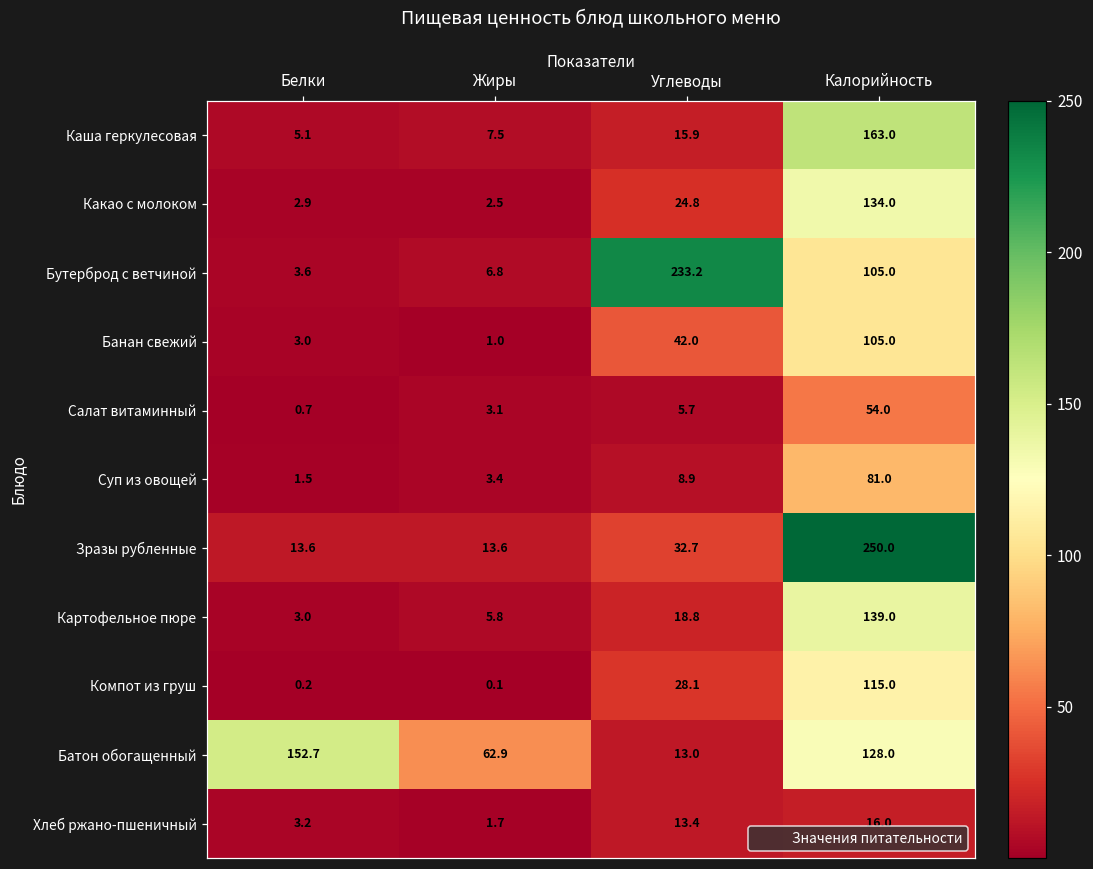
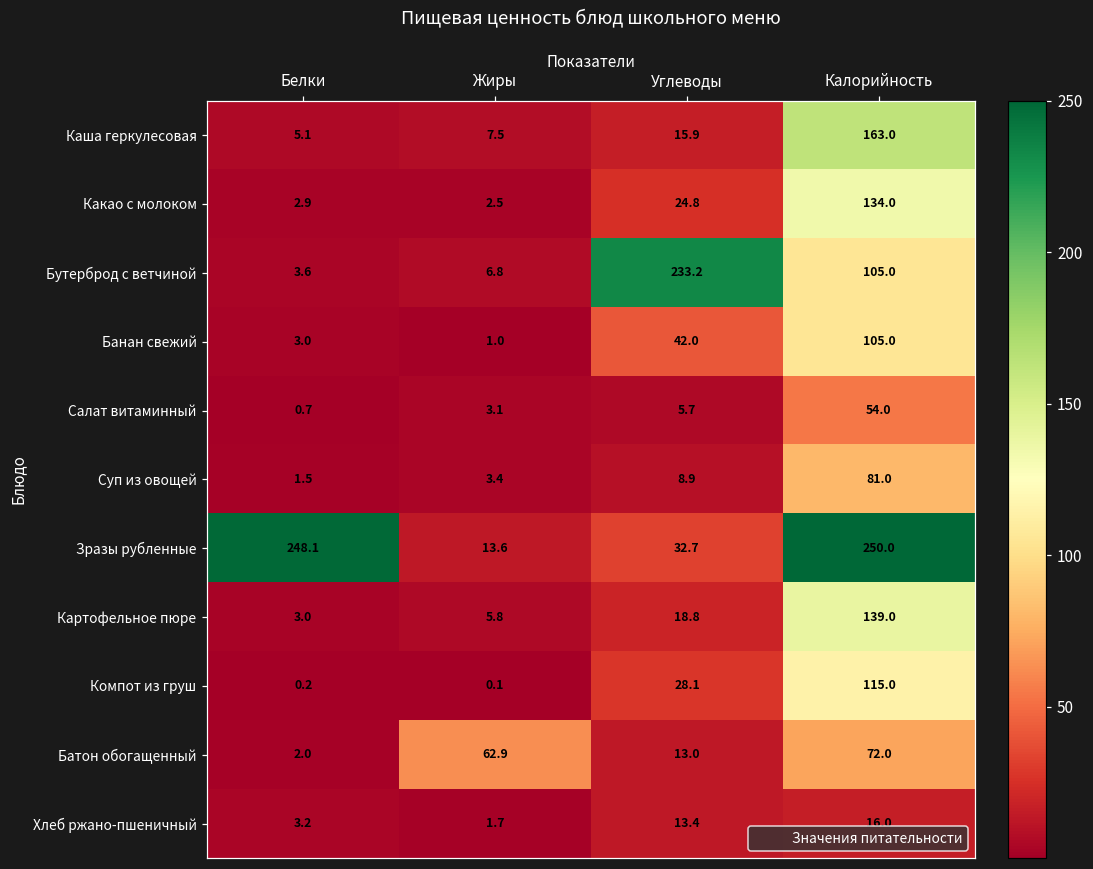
Зразы рубленные, Белки: 13.6 -> 248.1
Батон обогащенный, Белки: 152.7 -> 2.0
Батон обогащенный, Калорийность: 128.0 -> 72.0
